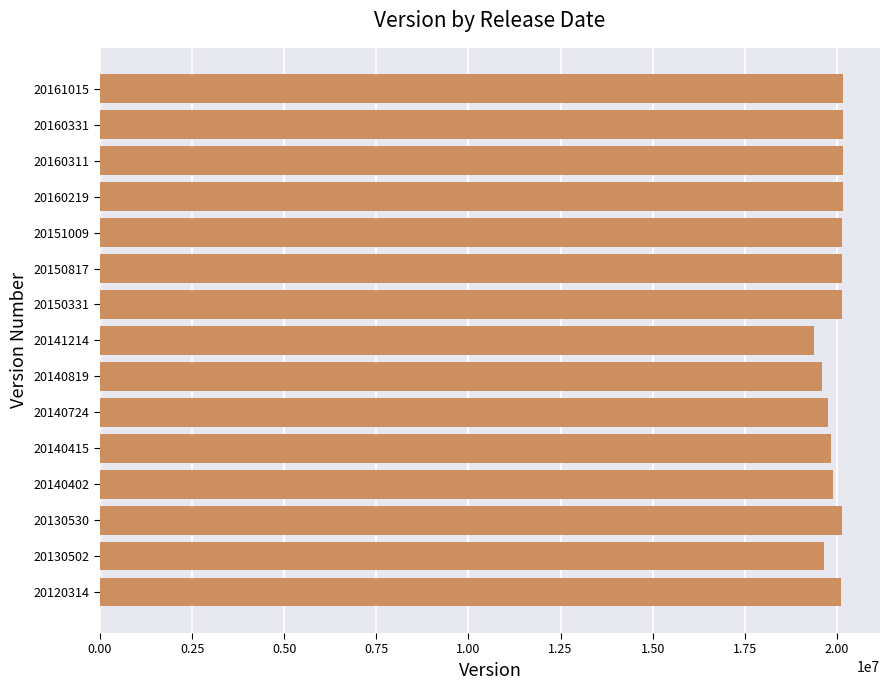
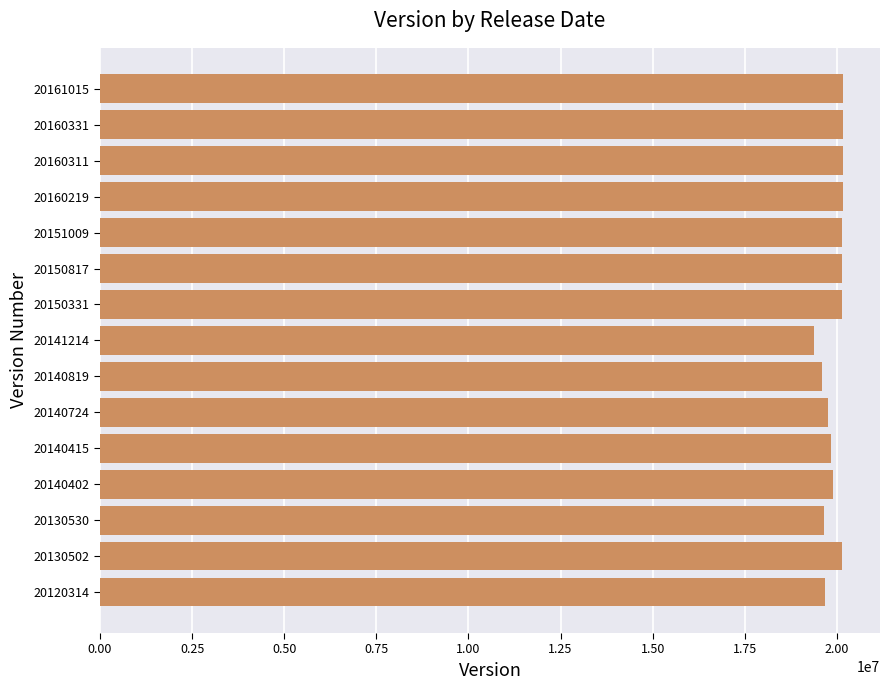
20130530: 20100000 -> 19700000
20130502: 19700000 -> 20100000
20120314: 20100000 -> 19700000
